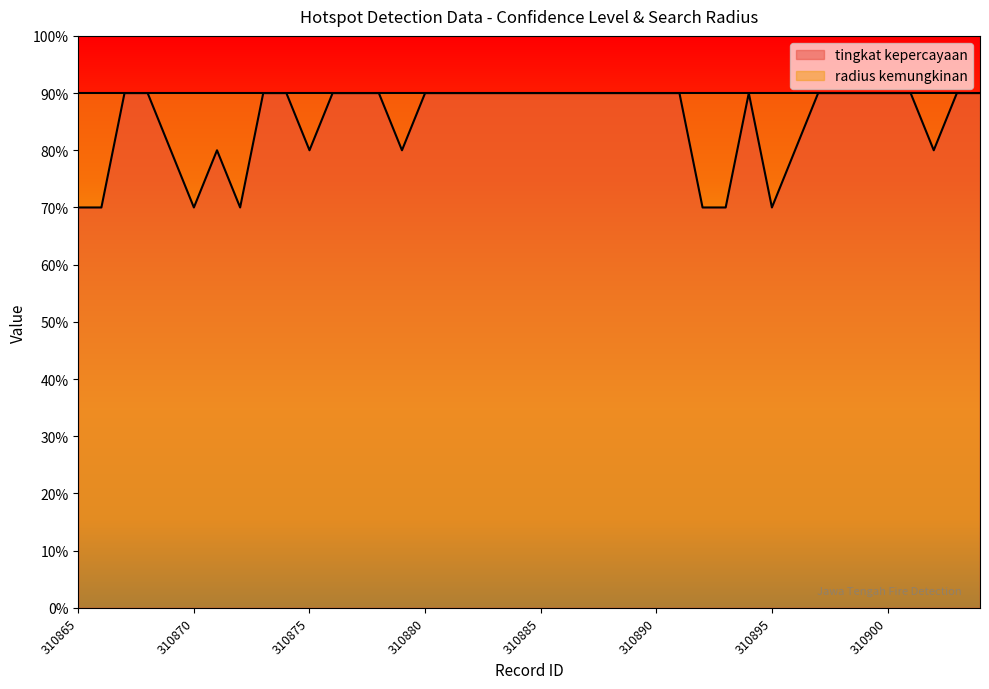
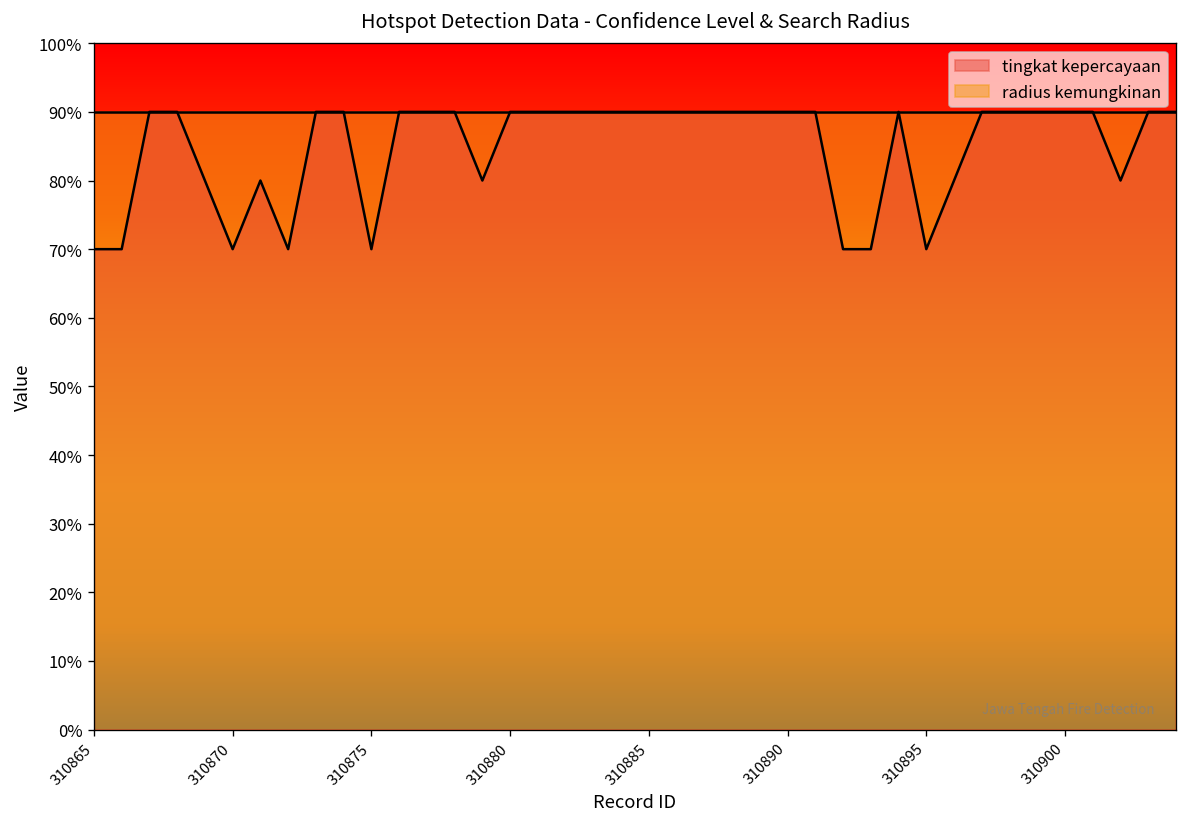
tingkat kepercayaan, 310875: 80% -> 70%
